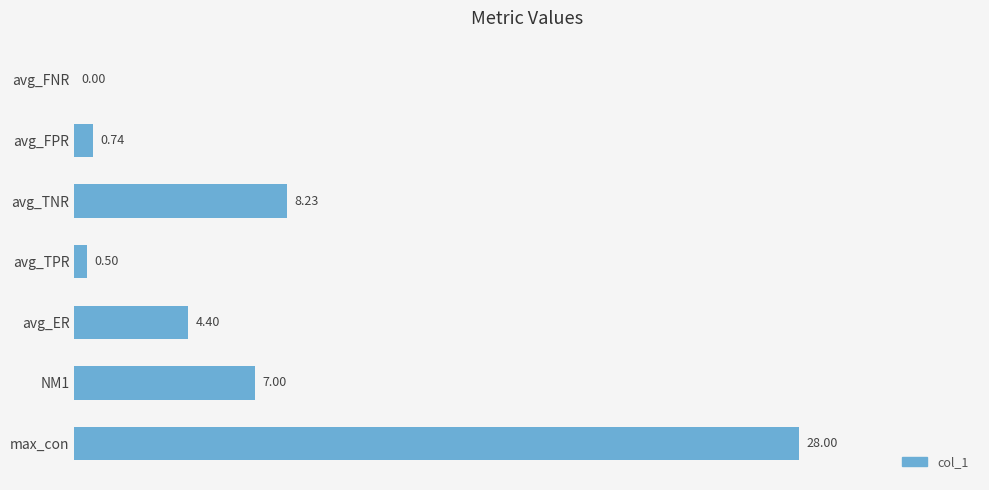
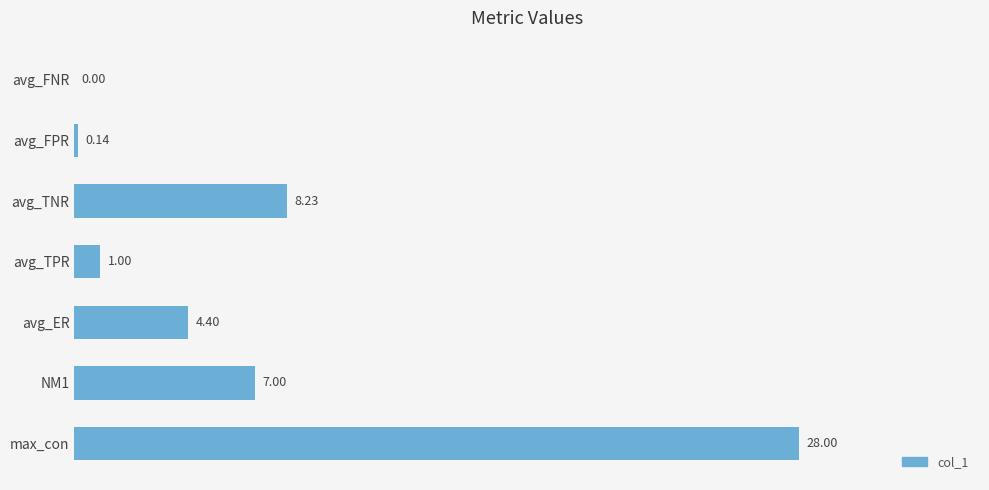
avg_FPR: 0.74 -> 0.14
avg_TPR: 0.50 -> 1.00
